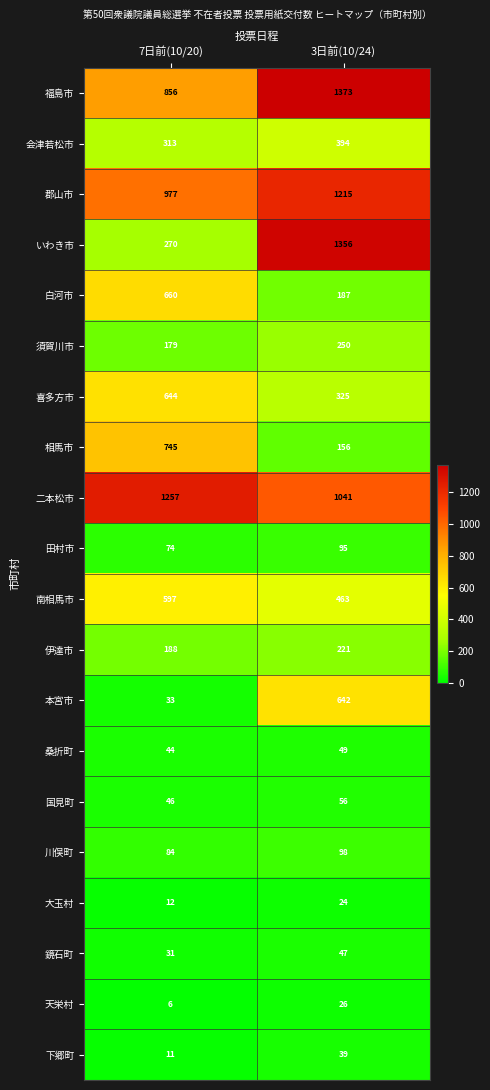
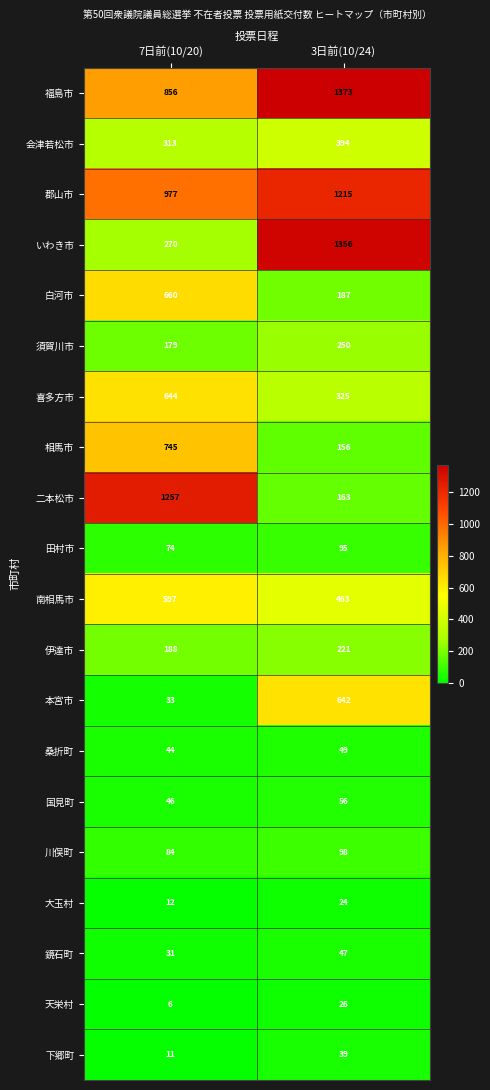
二本松市, 3日前(10/24): 1041 -> 163
